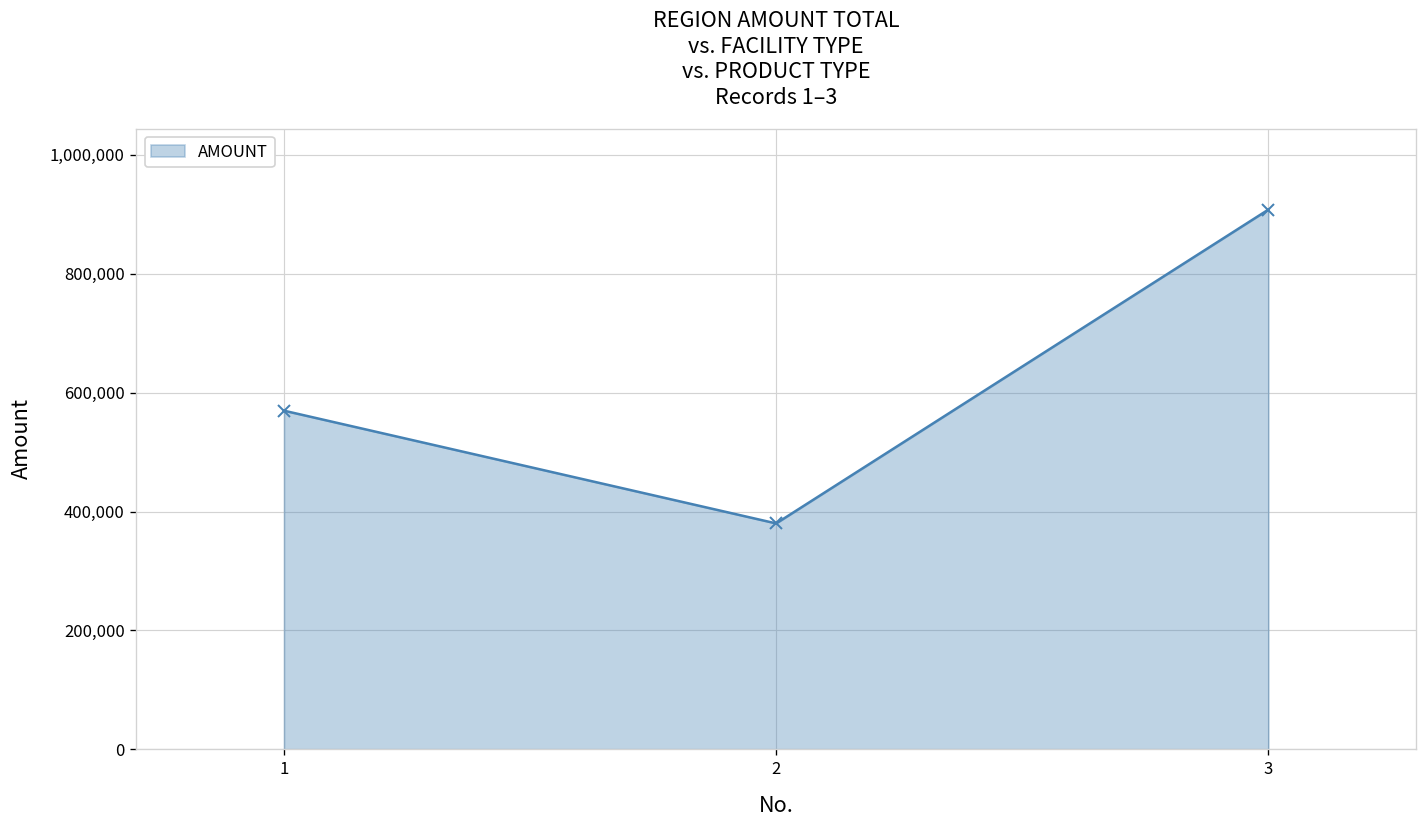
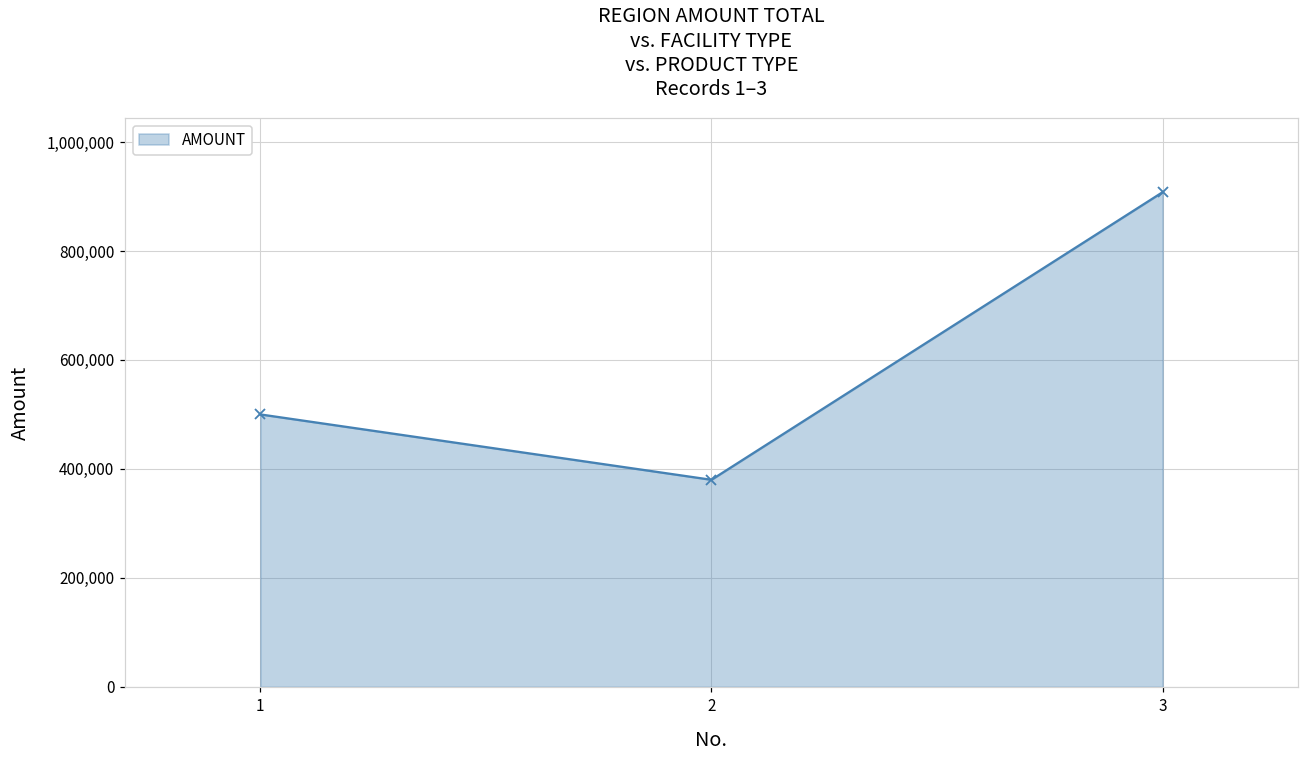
1: 570,000 -> 500,000
